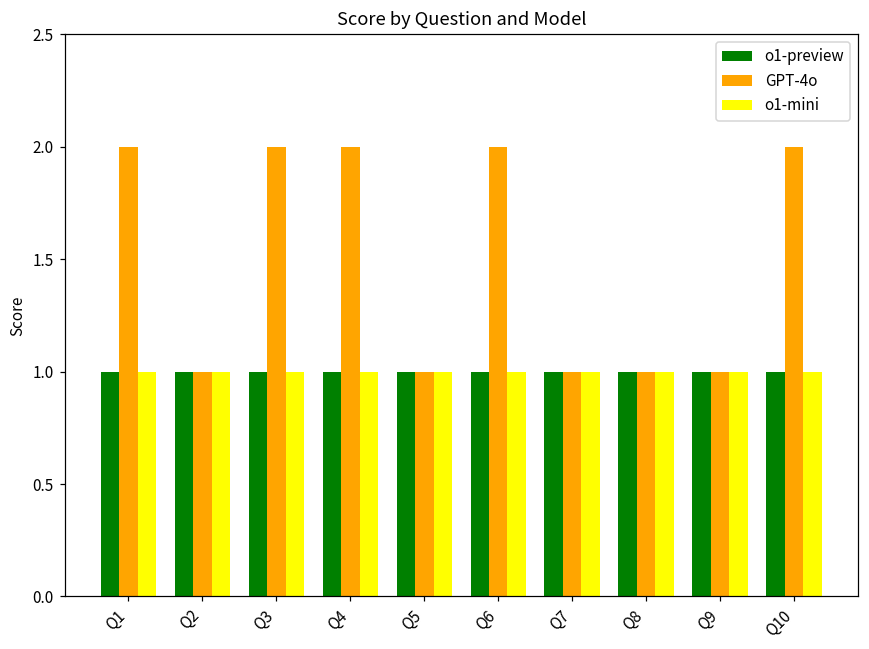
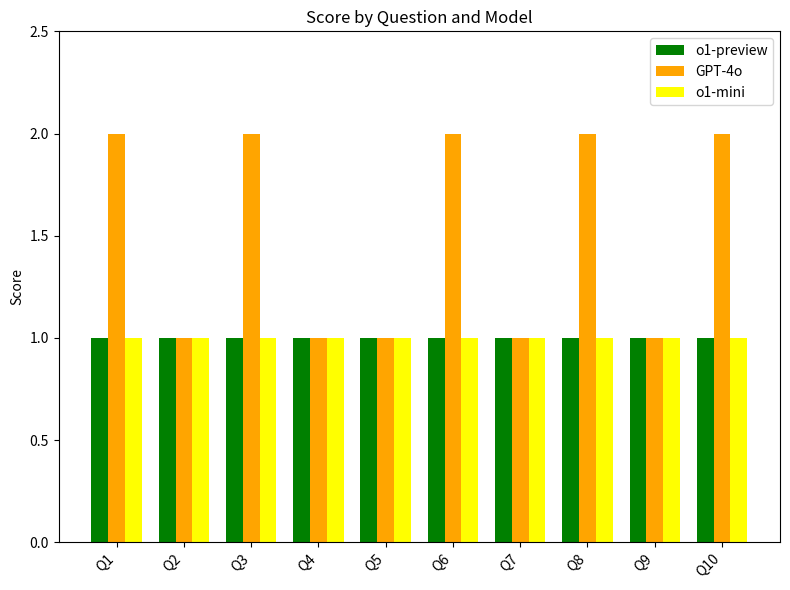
GPT-4o, Q4: 2 -> 1
GPT-4o, Q8: 1 -> 2
